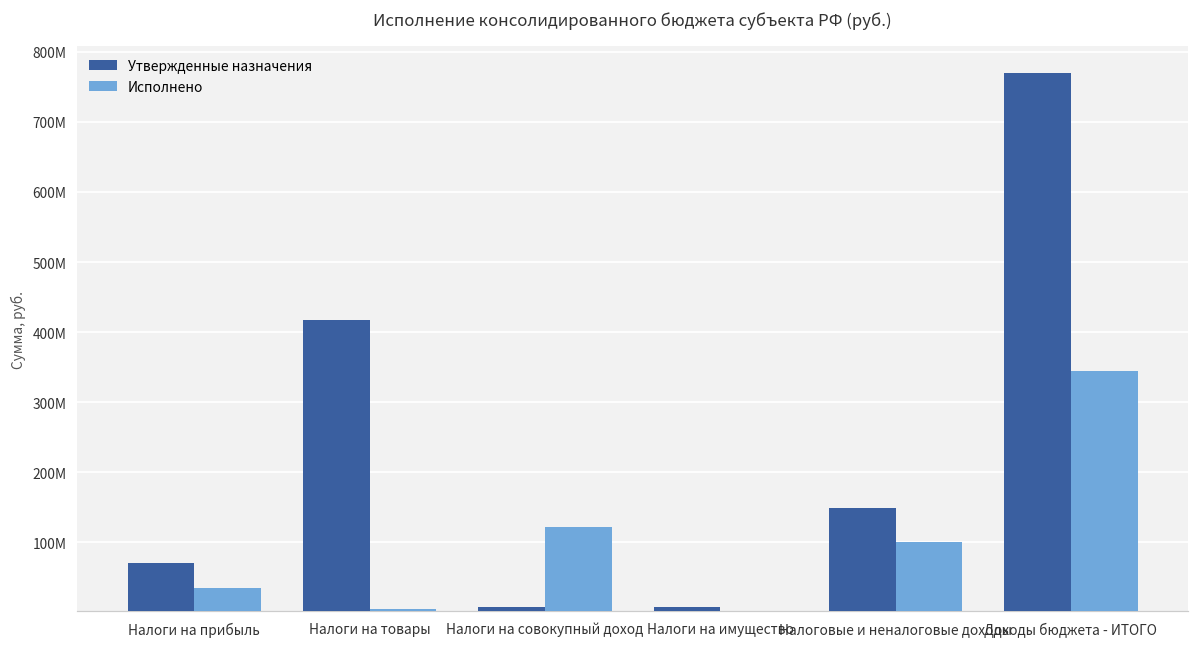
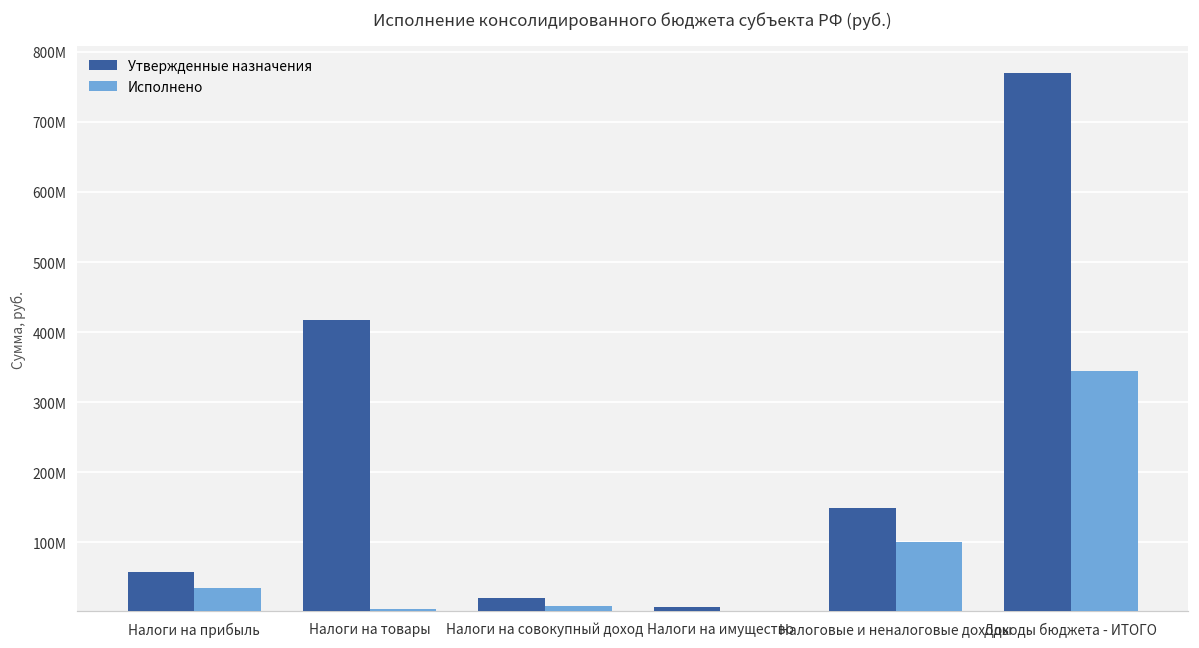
Утвержденные назначения, Налоги на прибыль: 70000000 -> 60000000
Утвержденные назначения, Налоги на совокупный доход: 10000000 -> 20000000
Исполнено, Налоги на совокупный доход: 120000000 -> 10000000
